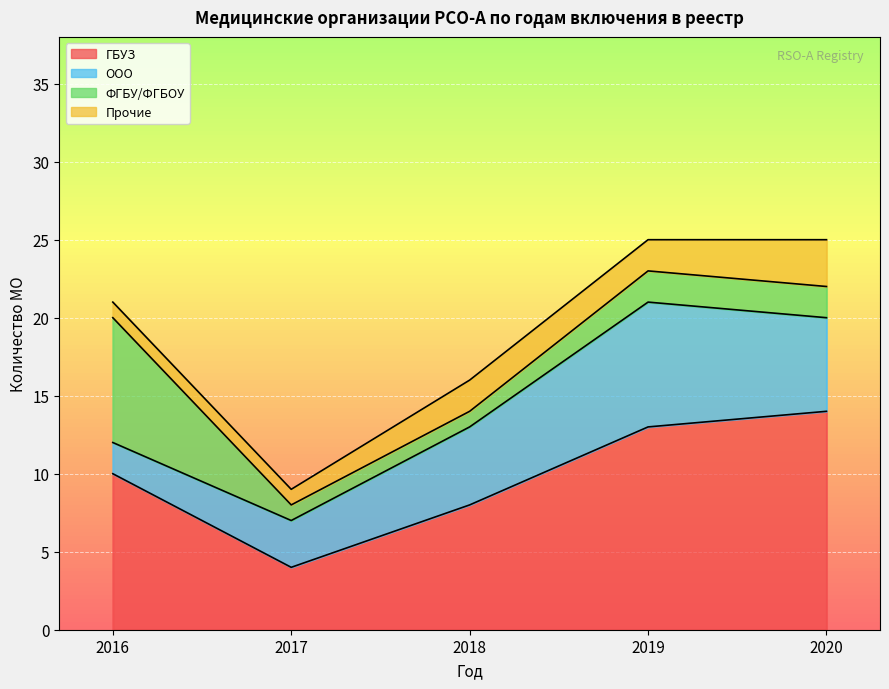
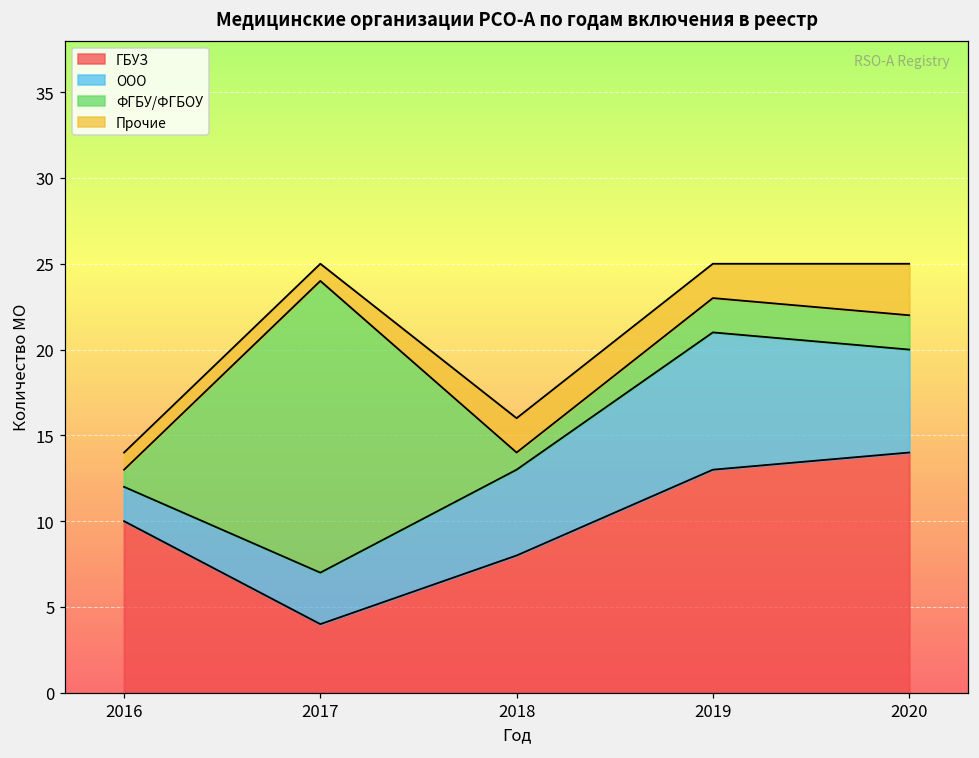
ФГБУ/ФГБОУ, 2016: 8 -> 1
ФГБУ/ФГБОУ, 2017: 1 -> 17
